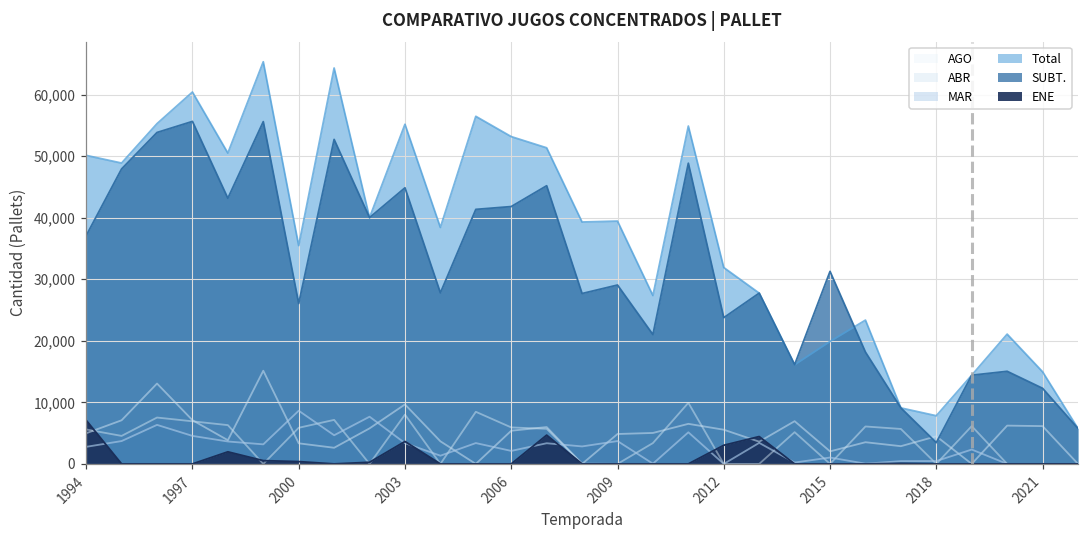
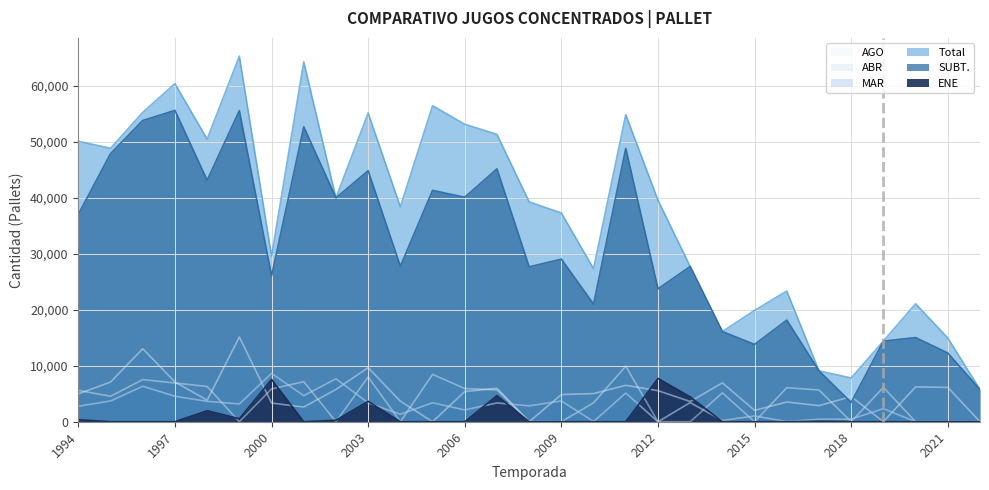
ENE, 1994: 7,000 -> 0
Total, 2000: 35,000 -> 30,000
ENE, 2000: 0 -> 8,000
SUBT., 2006: 42,000 -> 40,000
Total, 2009: 39,000 -> 37,000
Total, 2012: 32,000 -> 40,000
ENE, 2012: 3,000 -> 8,000
SUBT., 2015: 31,000 -> 14,000
